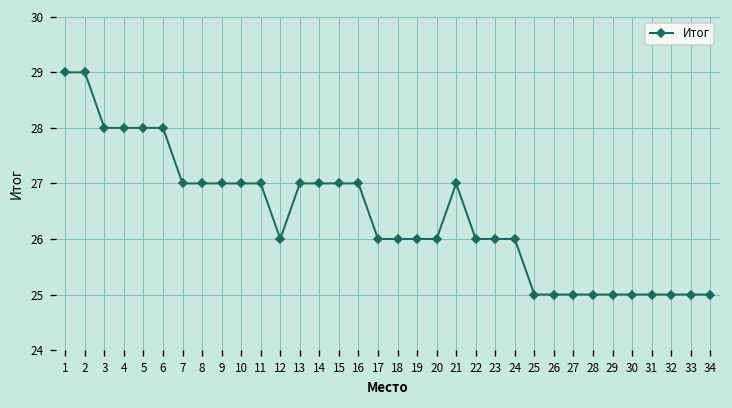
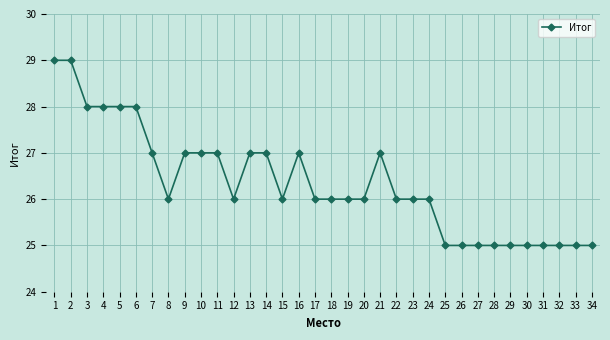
8: 27 -> 26
15: 27 -> 26
